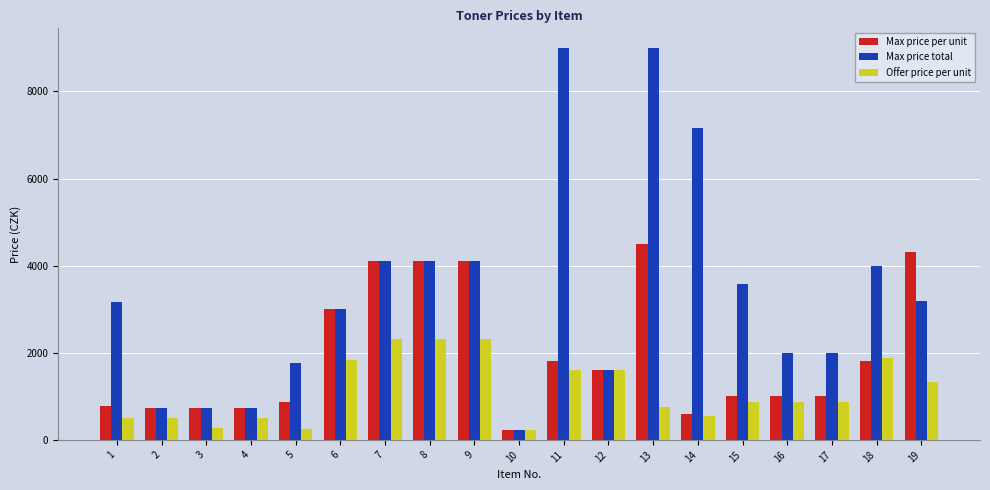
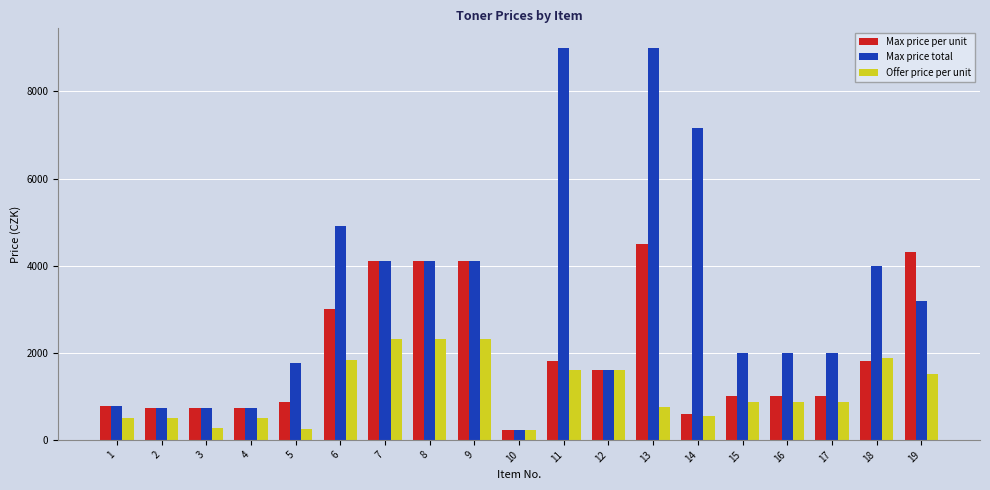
Max price total, 1: 3200 -> 800
Max price total, 6: 3000 -> 4900
Max price total, 15: 3600 -> 2000
Offer price per unit, 19: 1300 -> 1500
